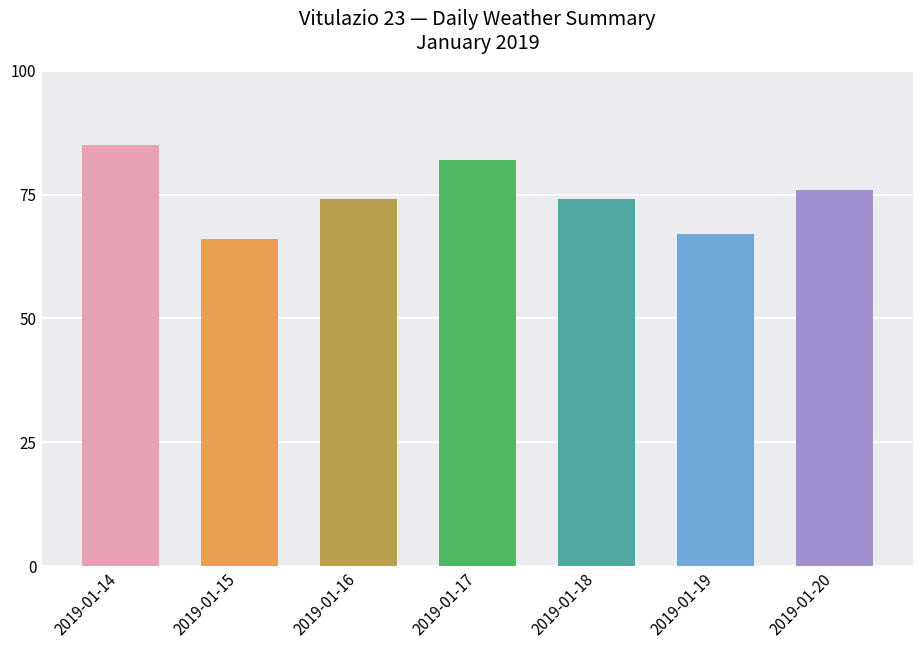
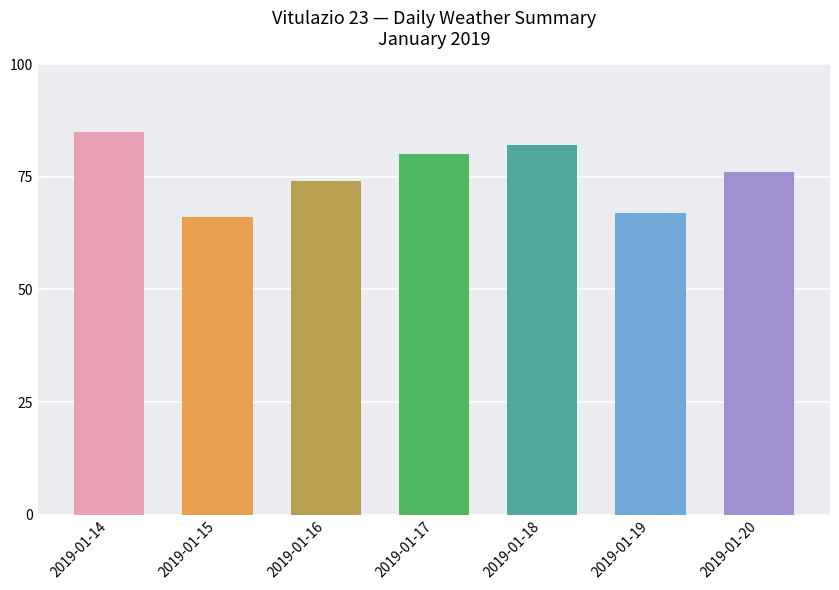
2019-01-17: 82 -> 80
2019-01-18: 74 -> 82
